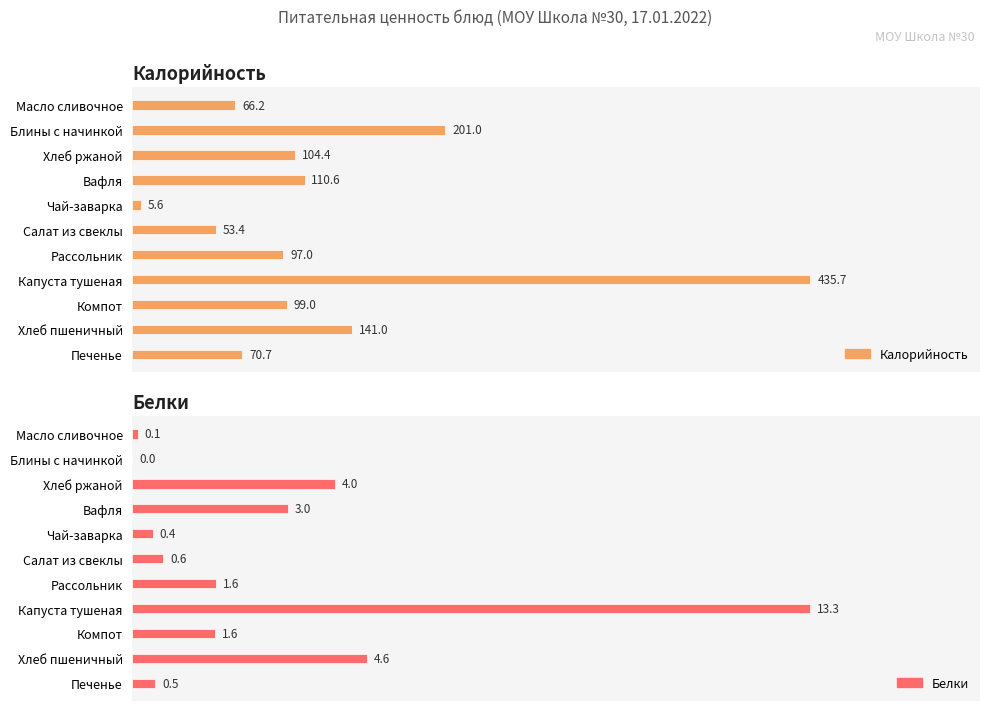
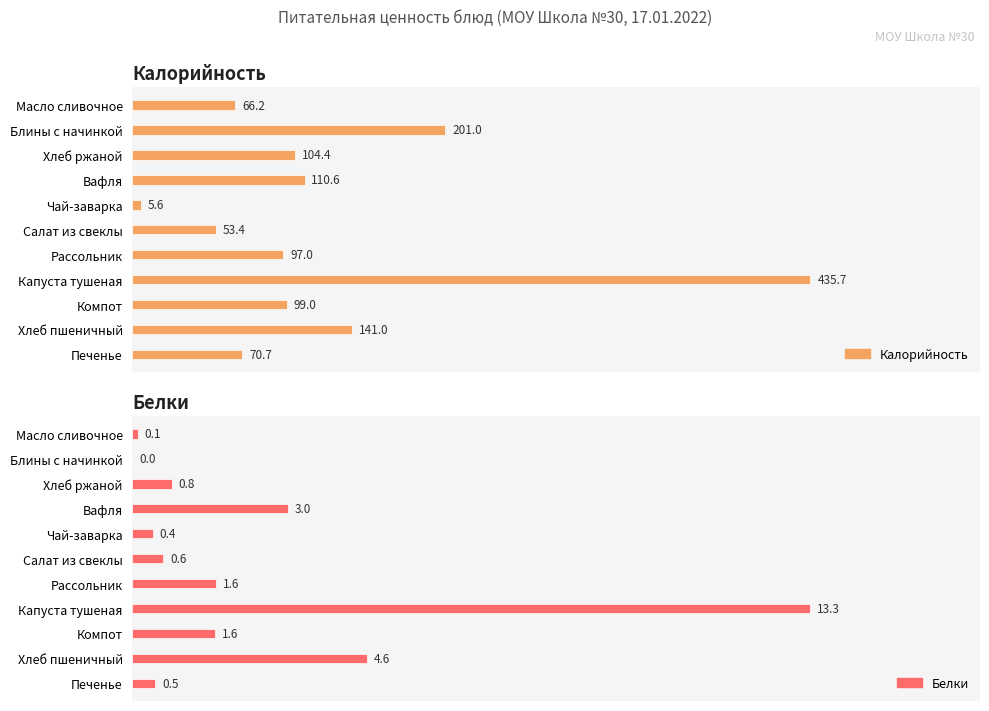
Белки, Хлеб ржаной: 4.0 -> 0.8
